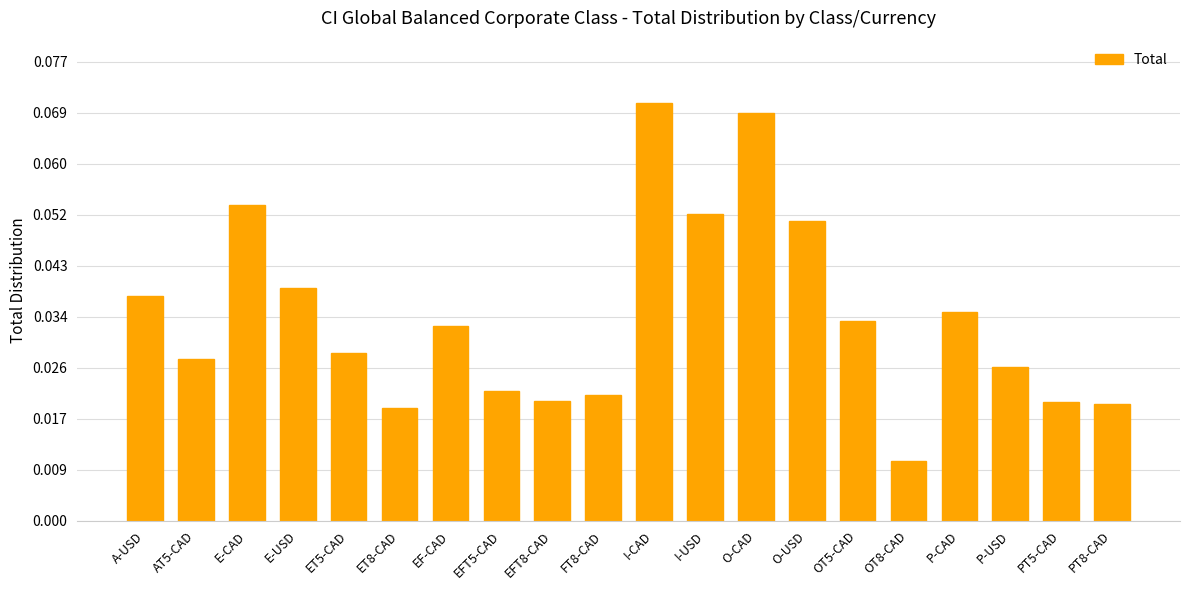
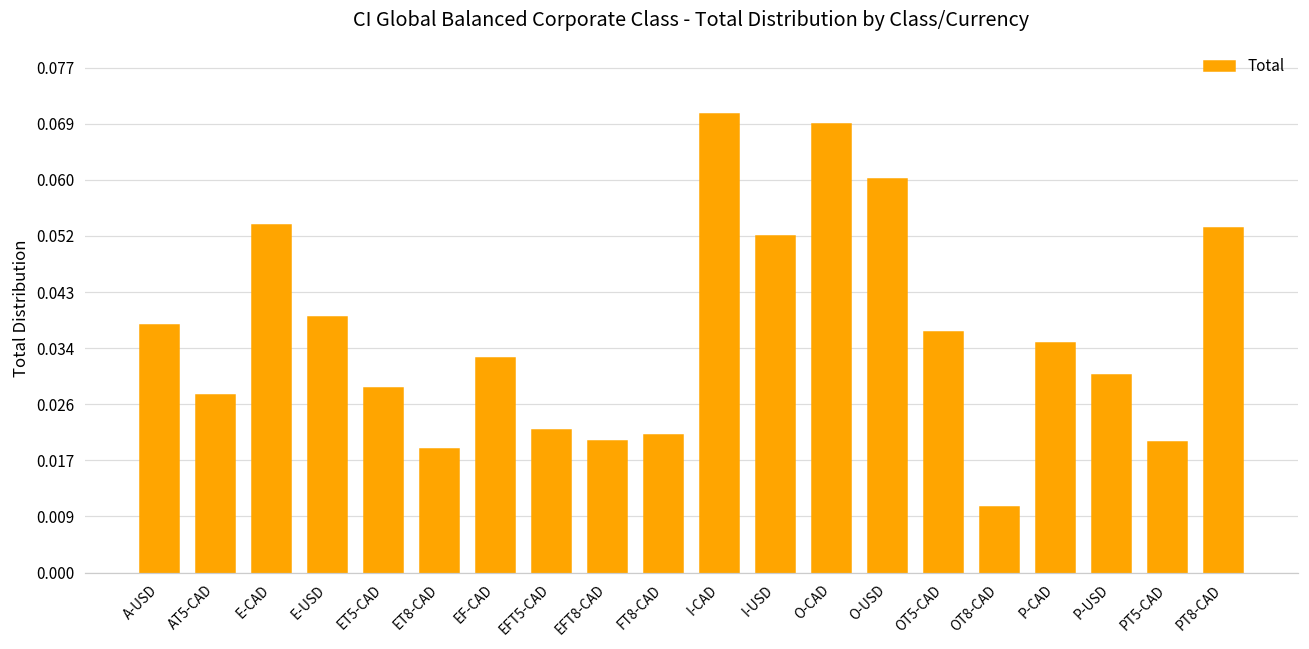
O-USD: 0.051 -> 0.060
OT5-CAD: 0.034 -> 0.037
P-USD: 0.026 -> 0.030
PT8-CAD: 0.020 -> 0.053
